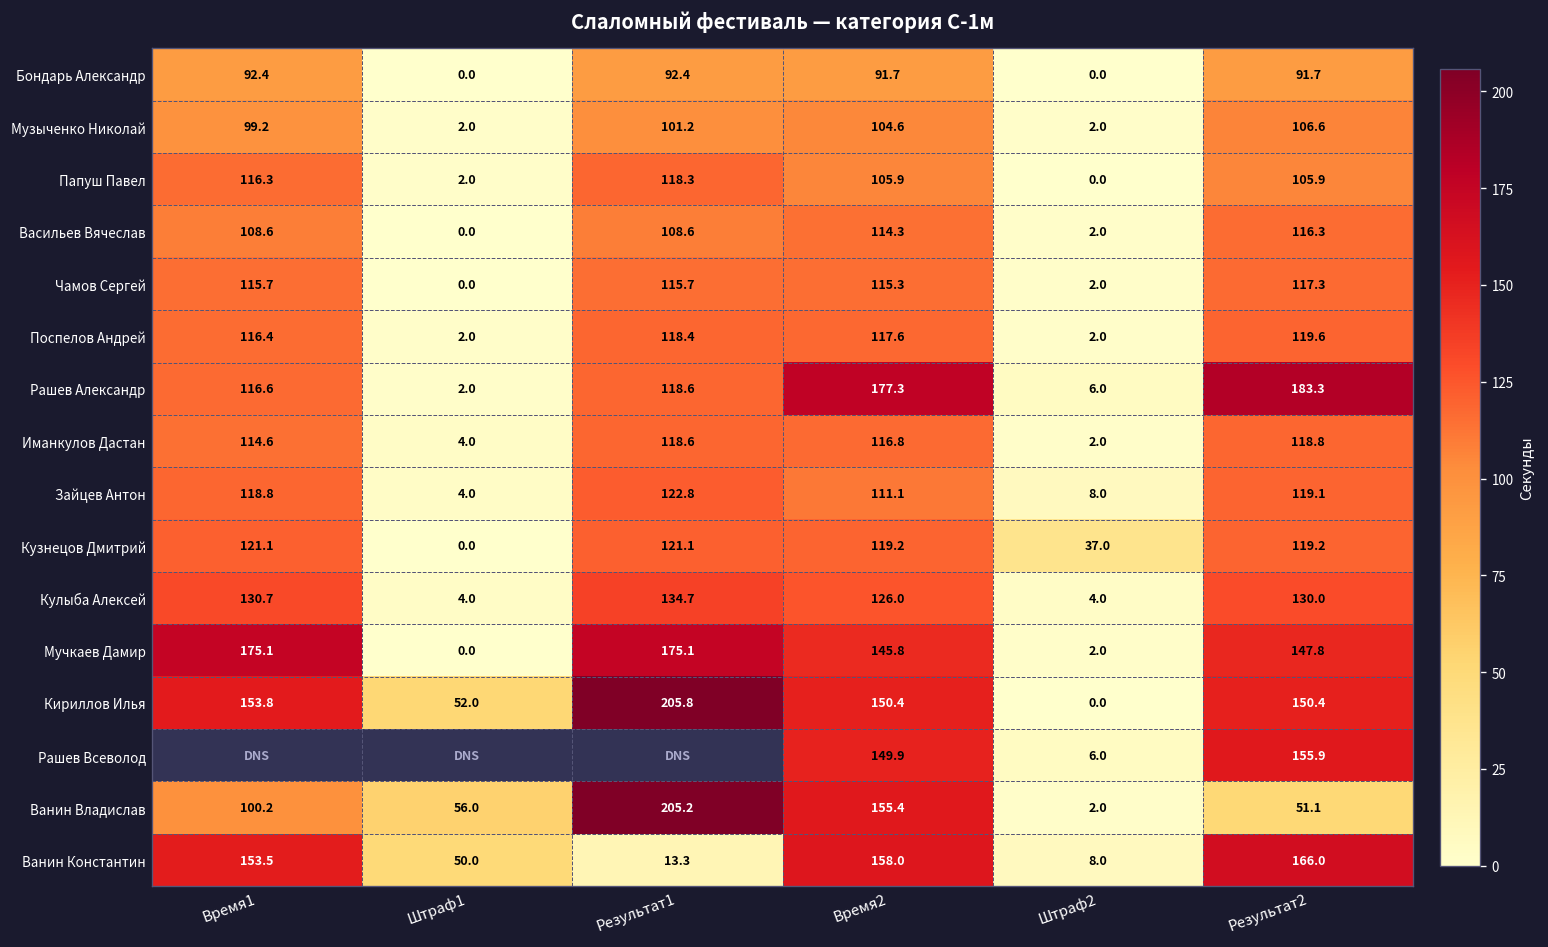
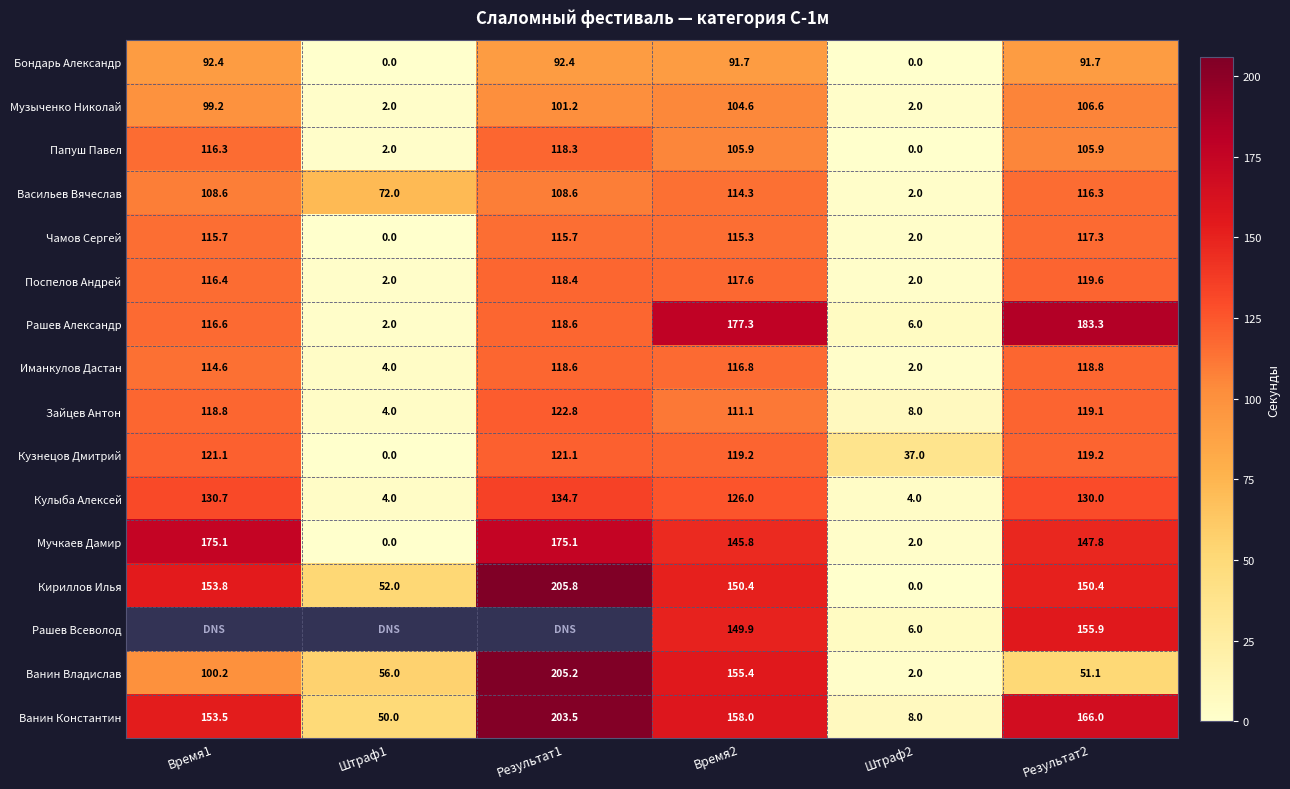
Васильев Вячеслав, Штраф1: 0.0 -> 72.0
Ванин Константин, Результат1: 13.3 -> 203.5
